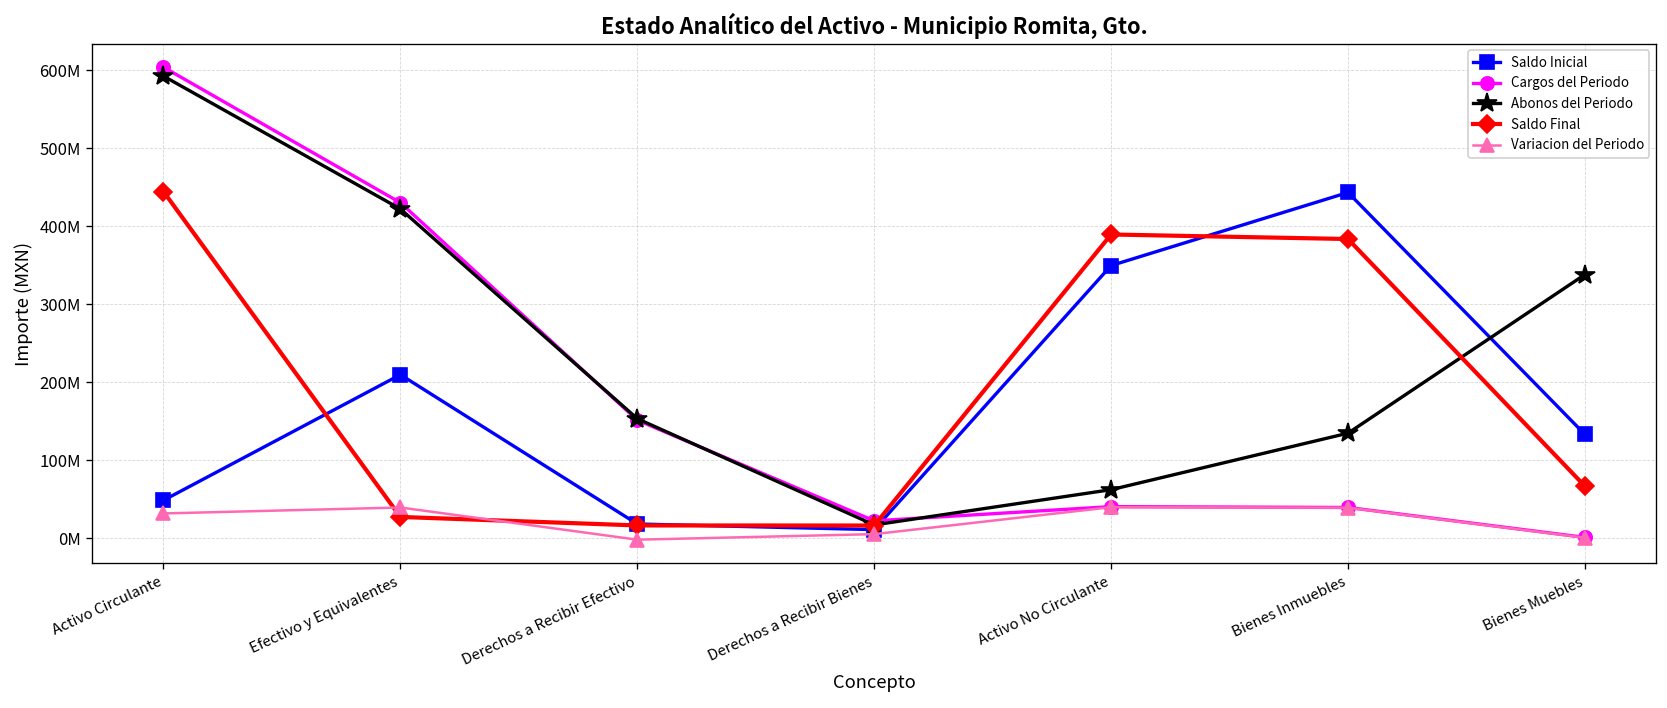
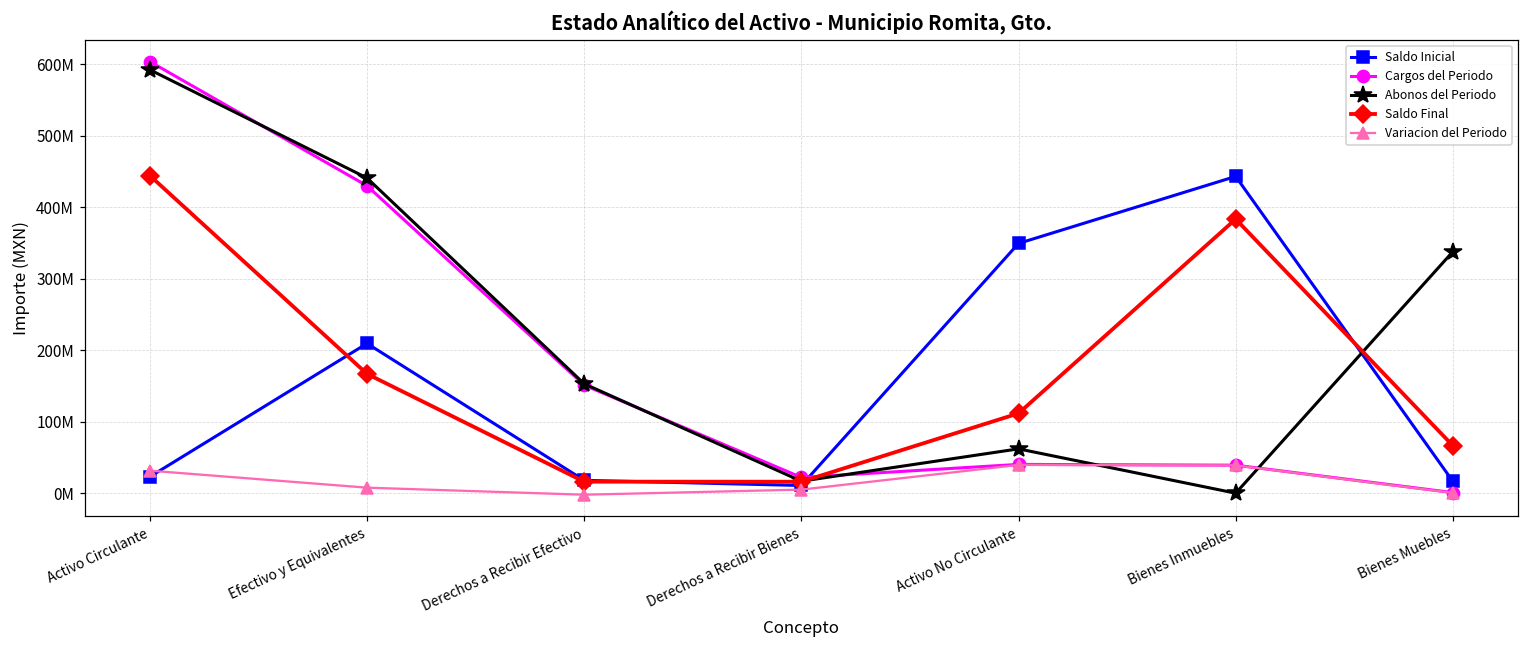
Saldo Inicial, Activo Circulante: 50000000 -> 20000000
Abonos del Periodo, Efectivo y Equivalentes: 420000000 -> 440000000
Saldo Final, Efectivo y Equivalentes: 30000000 -> 170000000
Variacion del Periodo, Efectivo y Equivalentes: 40000000 -> 10000000
Saldo Final, Activo No Circulante: 390000000 -> 110000000
Abonos del Periodo, Bienes Inmuebles: 130000000 -> 0
Saldo Inicial, Bienes Muebles: 130000000 -> 20000000
